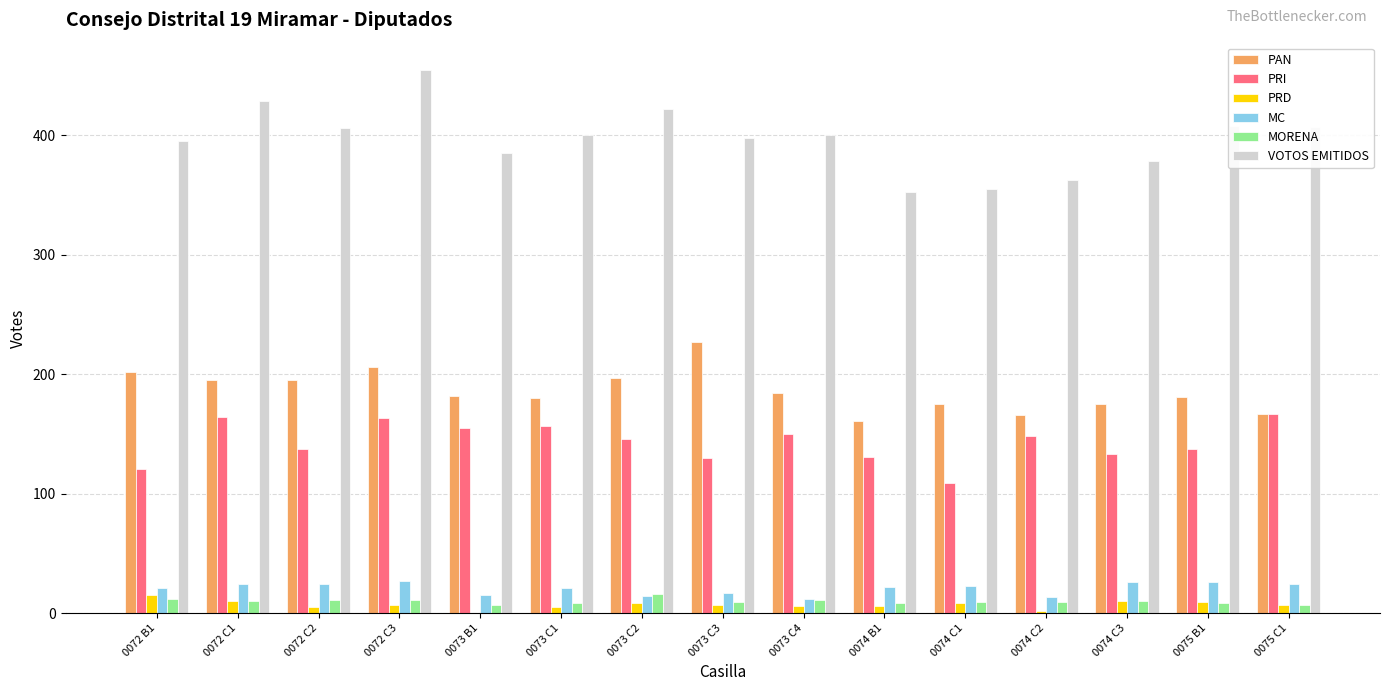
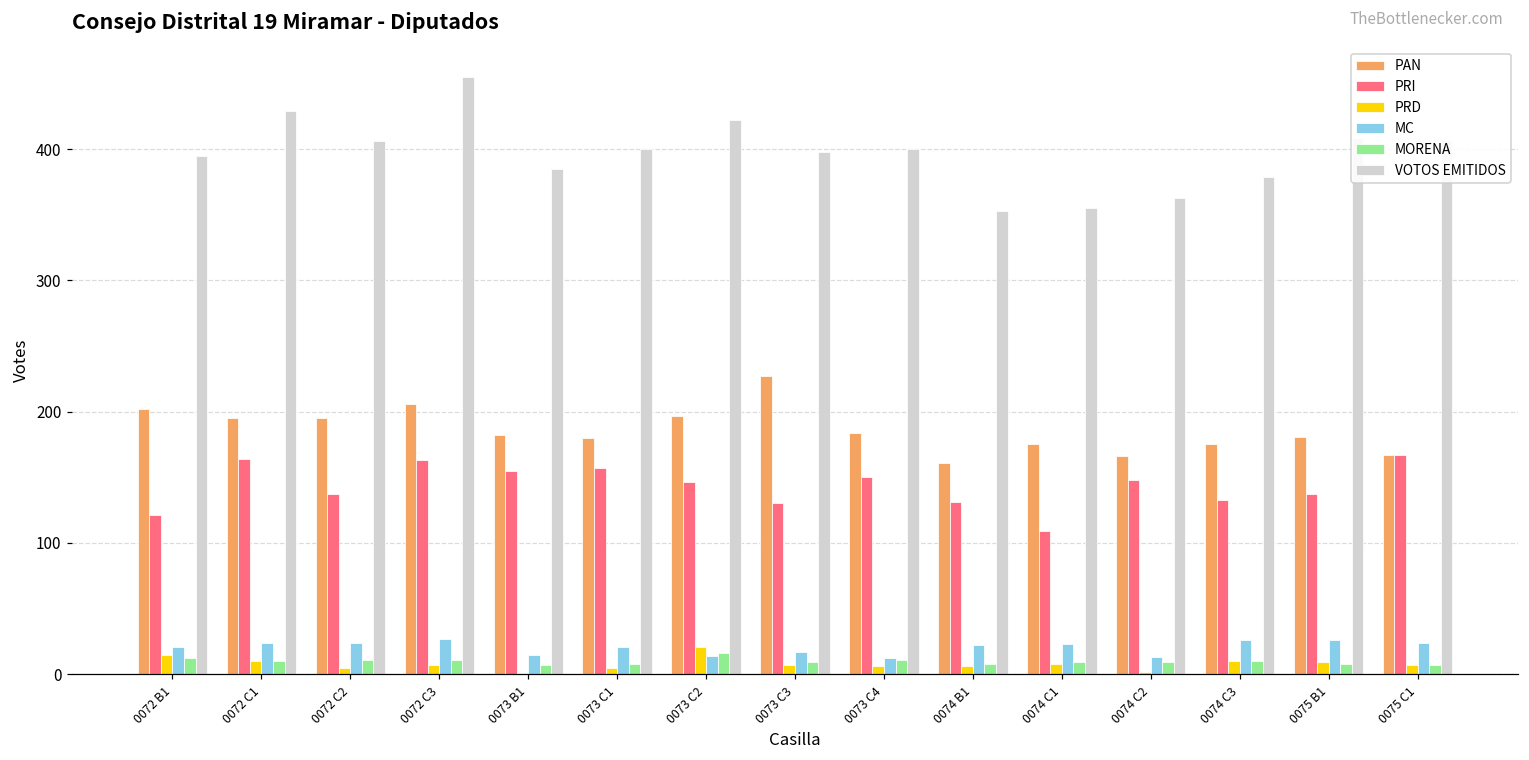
PRD, 0073 C2: 8 -> 21
